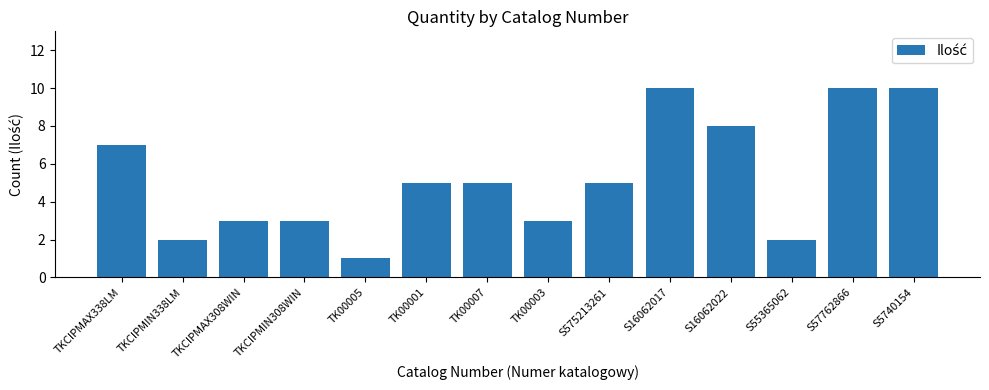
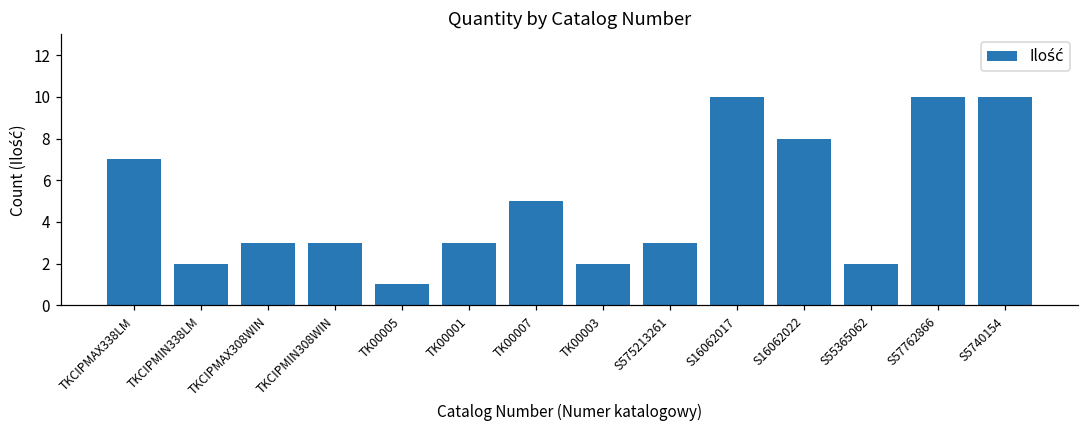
TK00001: 5 -> 3
TK00003: 3 -> 2
S575213261: 5 -> 3
